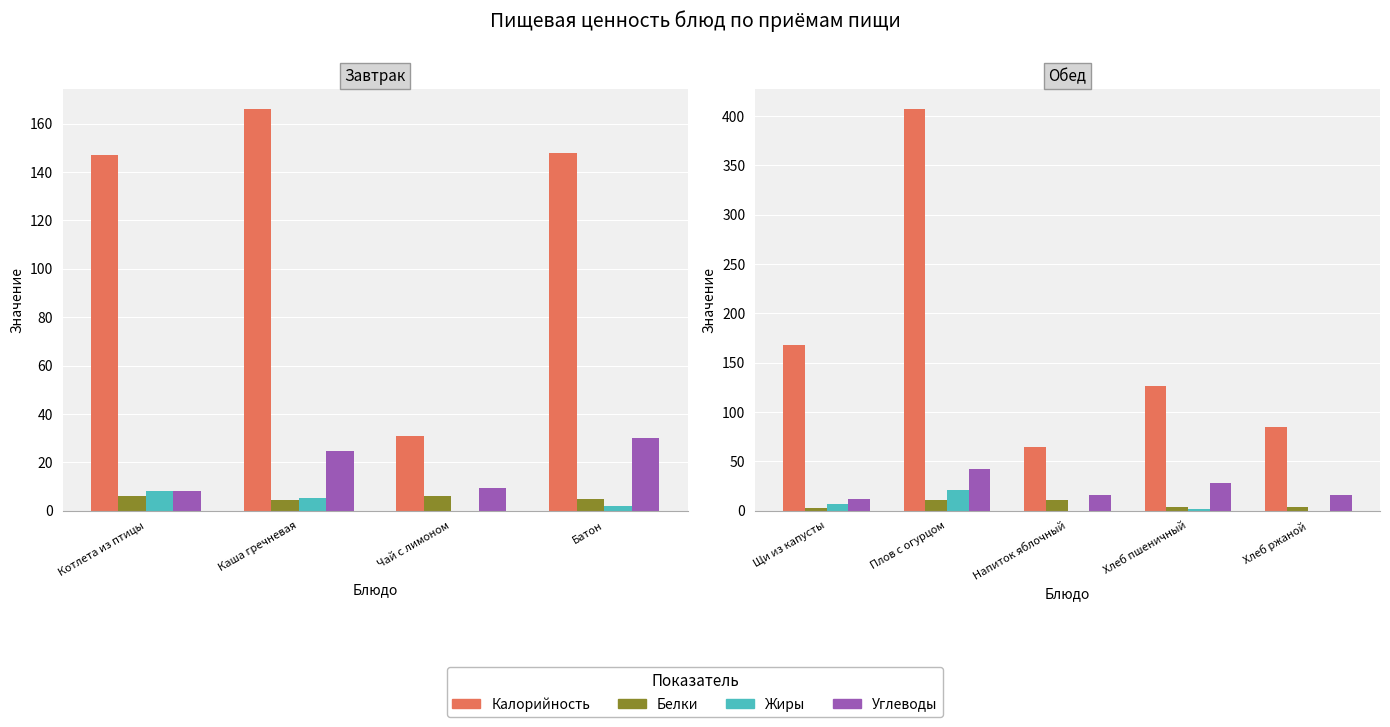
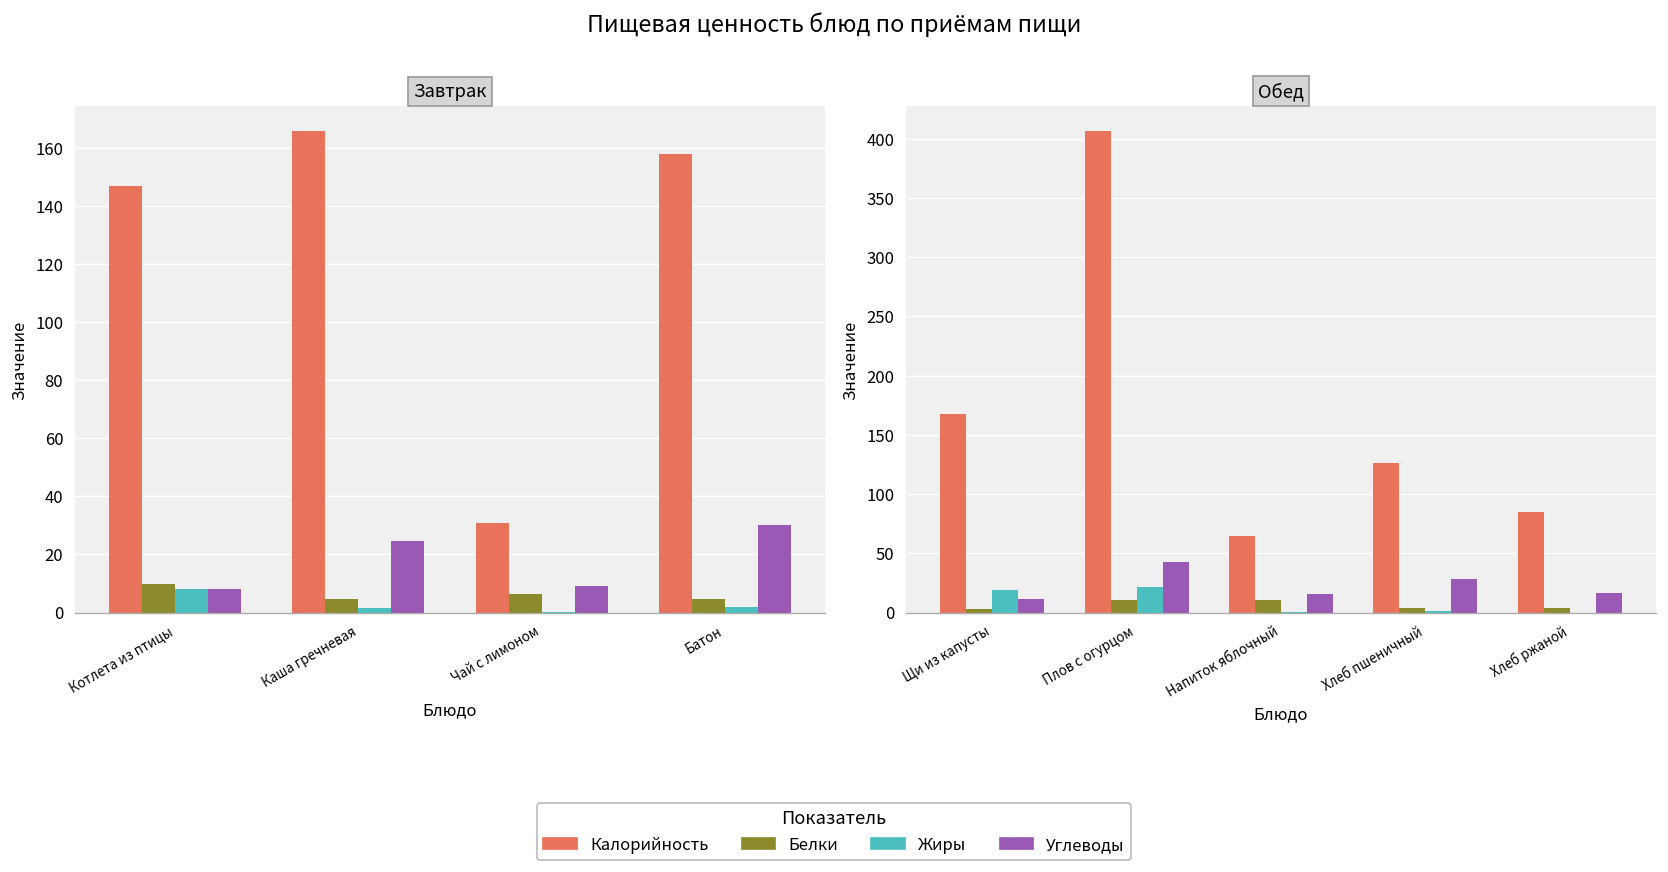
Завтрак, Белки, Котлета из птицы: 6 -> 10
Завтрак, Жиры, Каша гречневая: 5 -> 2
Завтрак, Калорийность, Батон: 148 -> 158
Обед, Жиры, Щи из капусты: 10 -> 20
